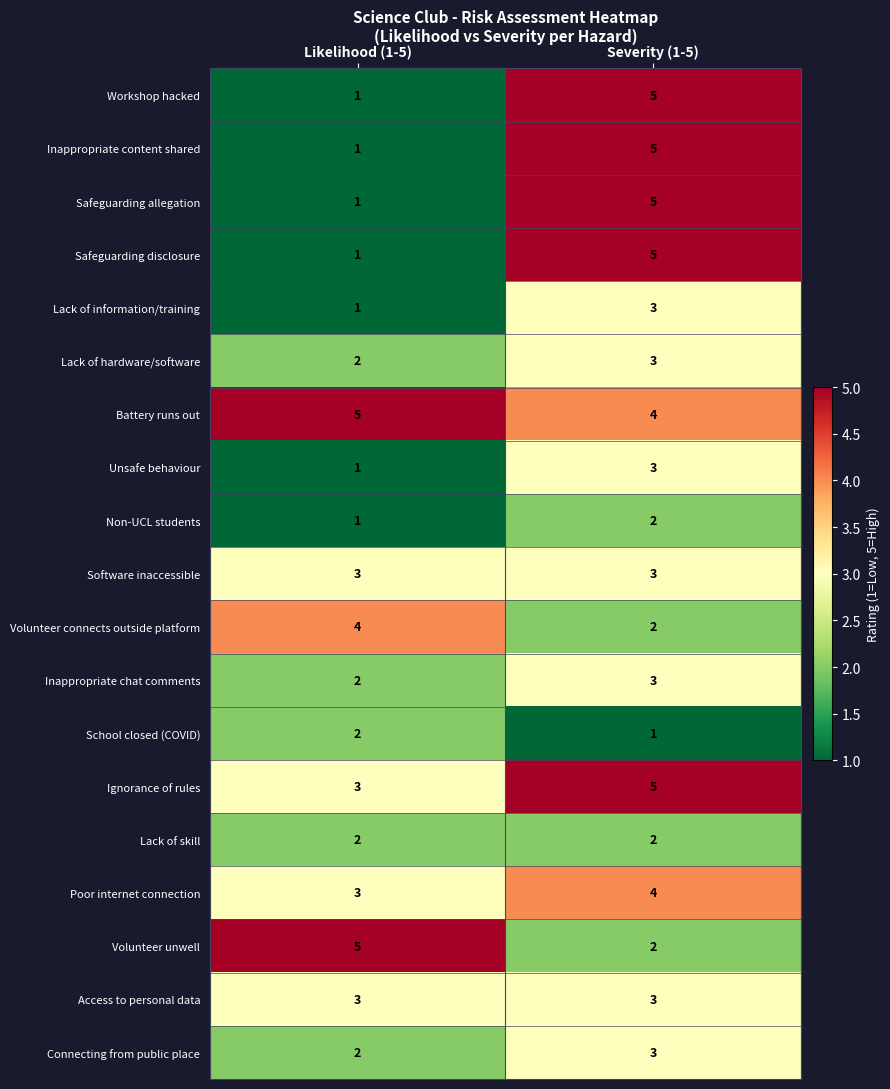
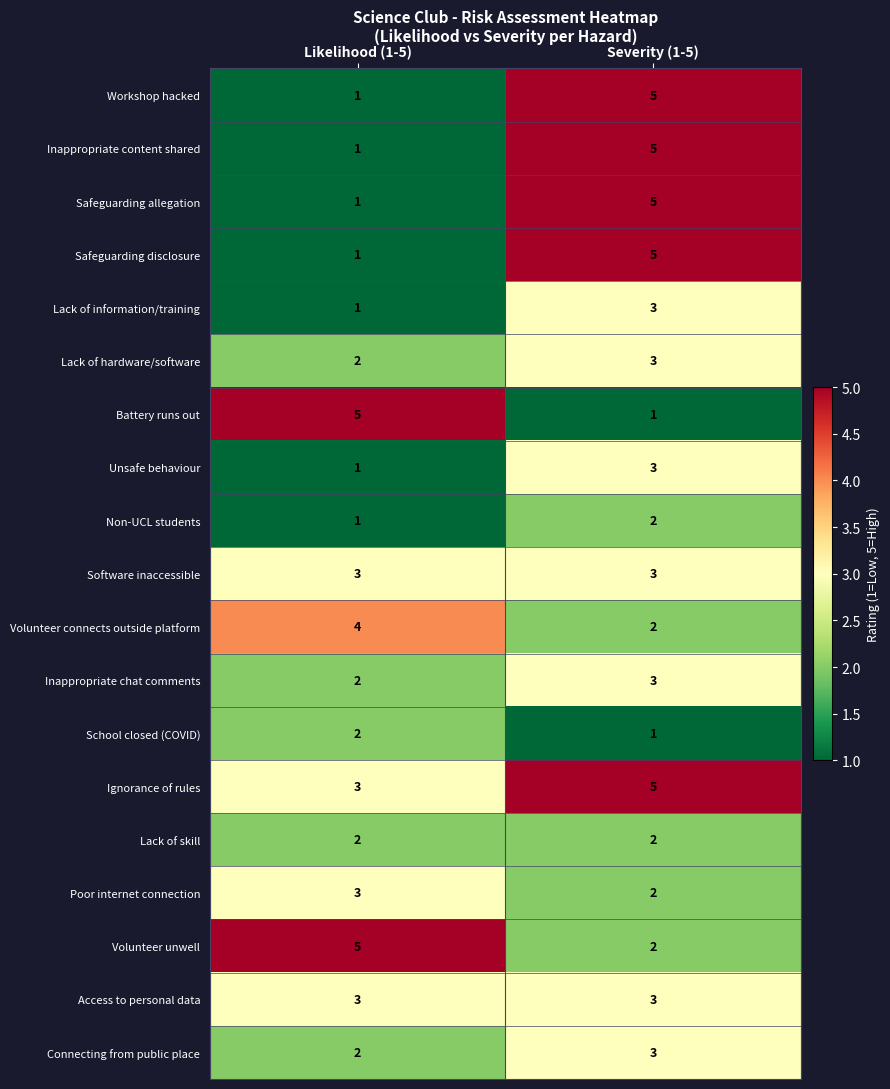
Battery runs out, Severity (1-5): 4 -> 1
Poor internet connection, Severity (1-5): 4 -> 2
